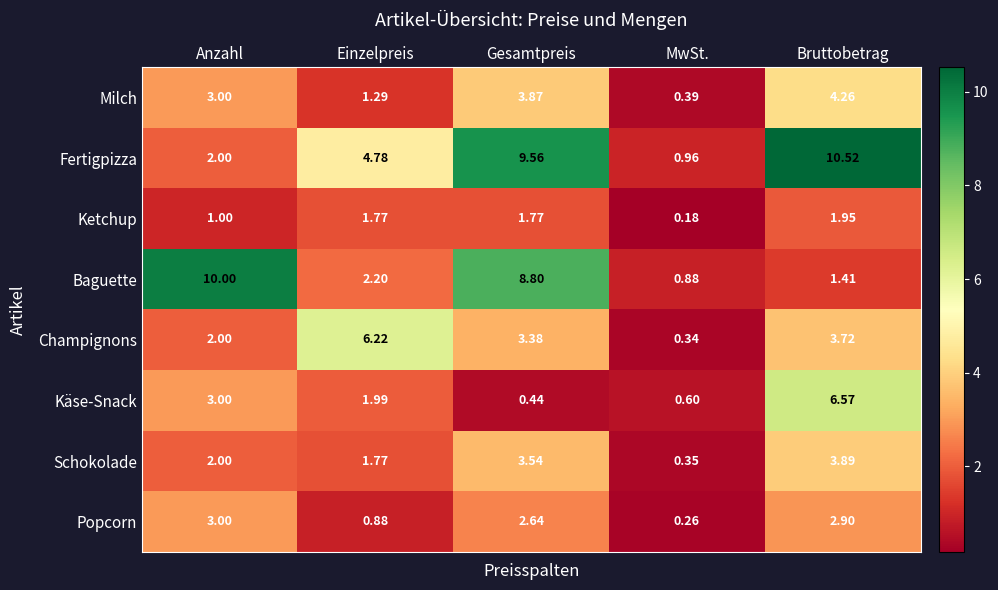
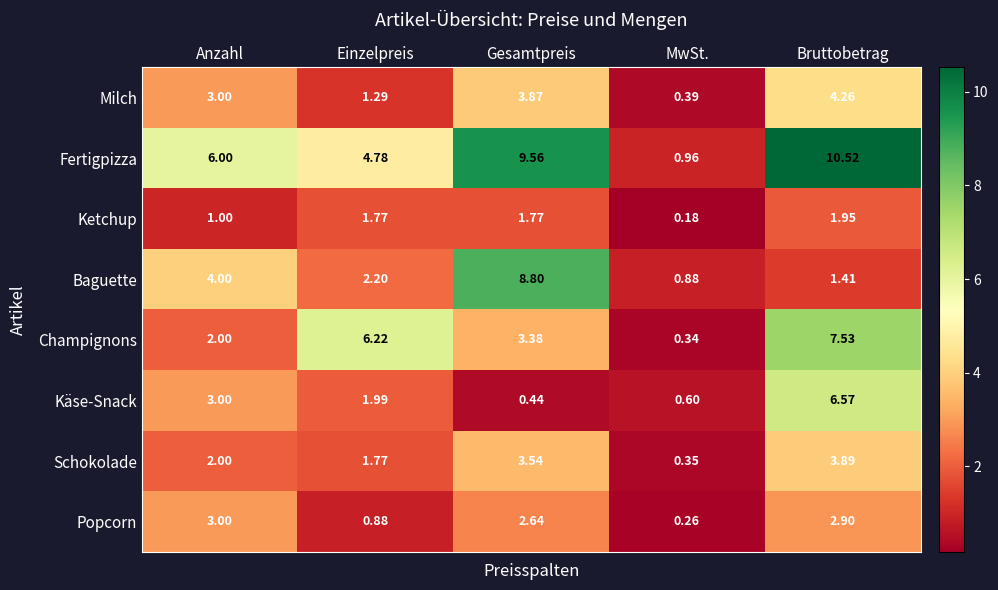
Fertigpizza, Anzahl: 2.00 -> 6.00
Baguette, Anzahl: 10.00 -> 4.00
Champignons, Bruttobetrag: 3.72 -> 7.53
